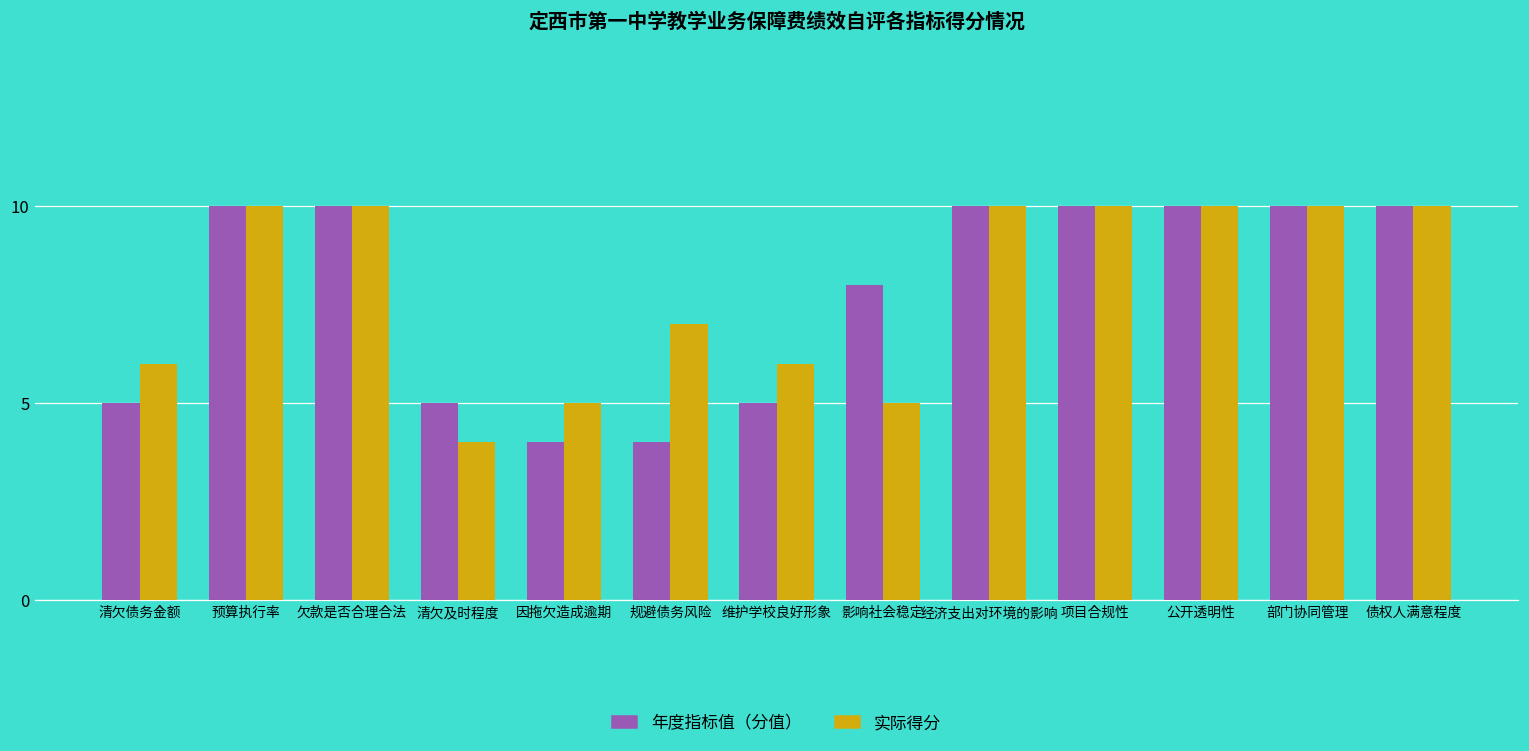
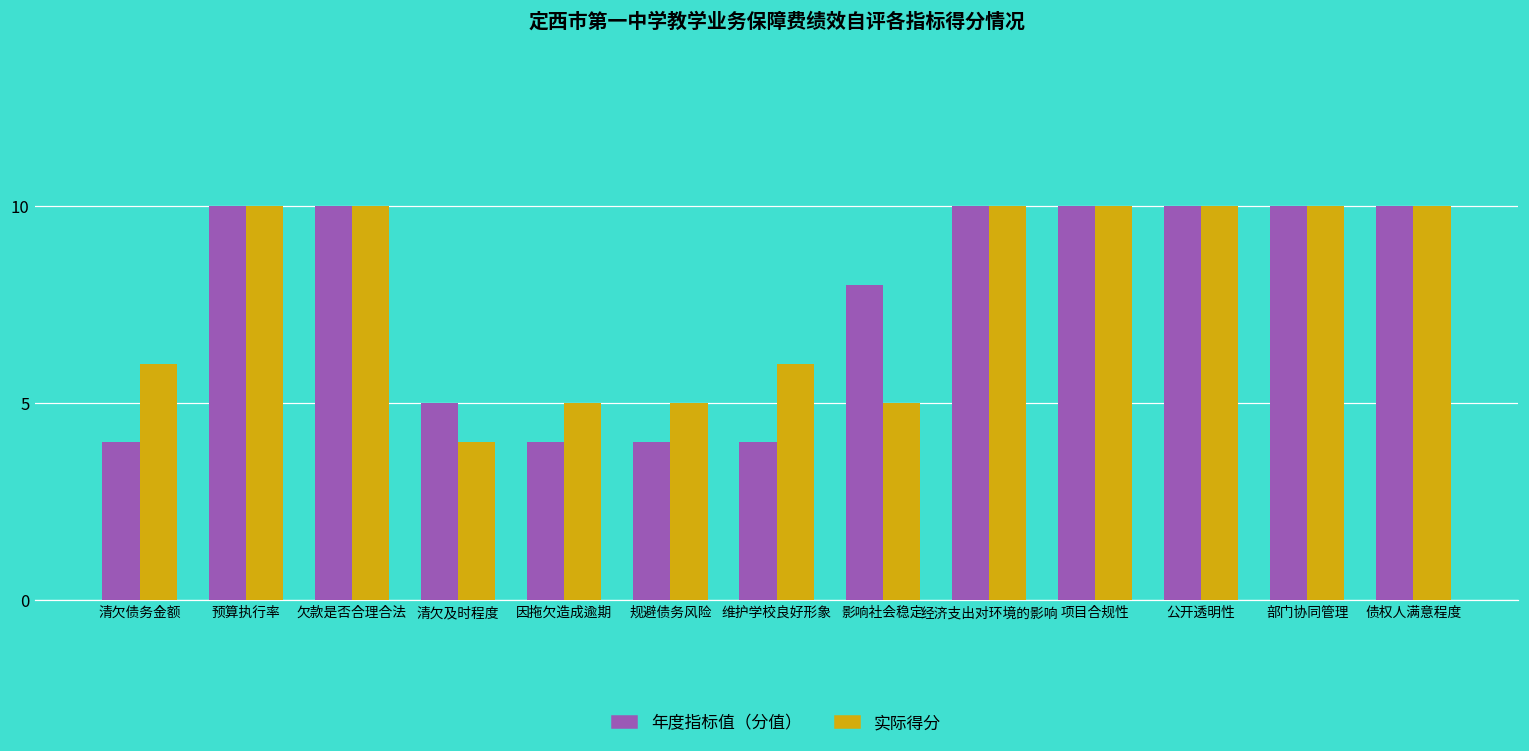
年度指标值（分值）, 清欠债务金额: 5 -> 4
实际得分, 规避债务风险: 7 -> 5
年度指标值（分值）, 维护学校良好形象: 5 -> 4
